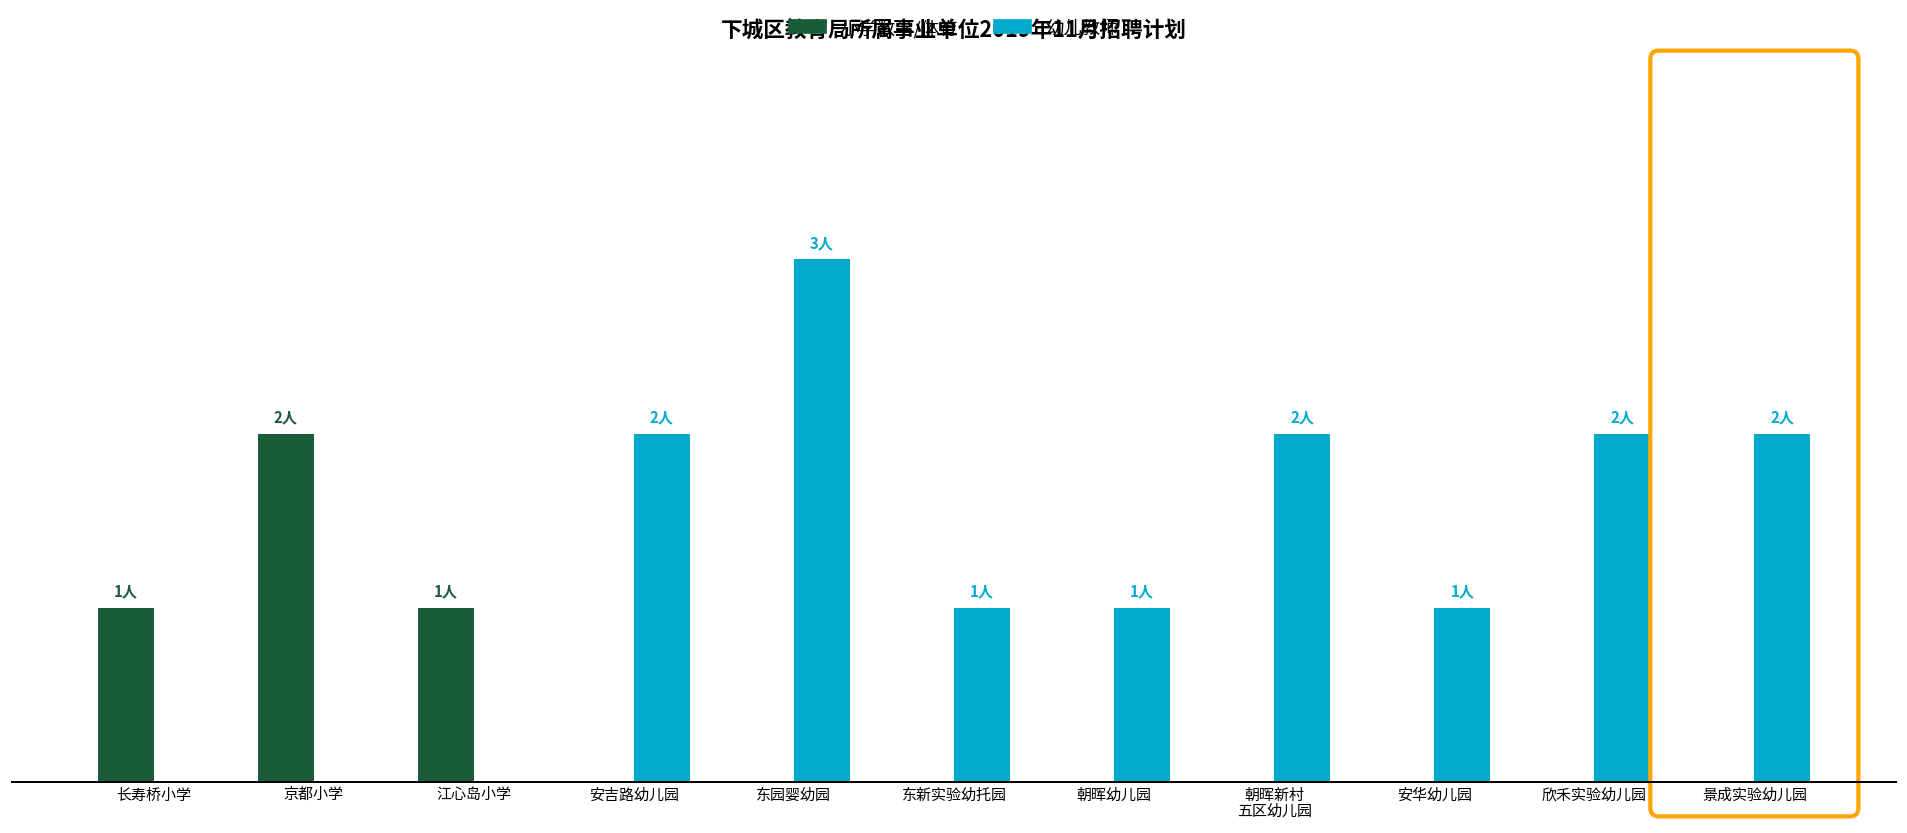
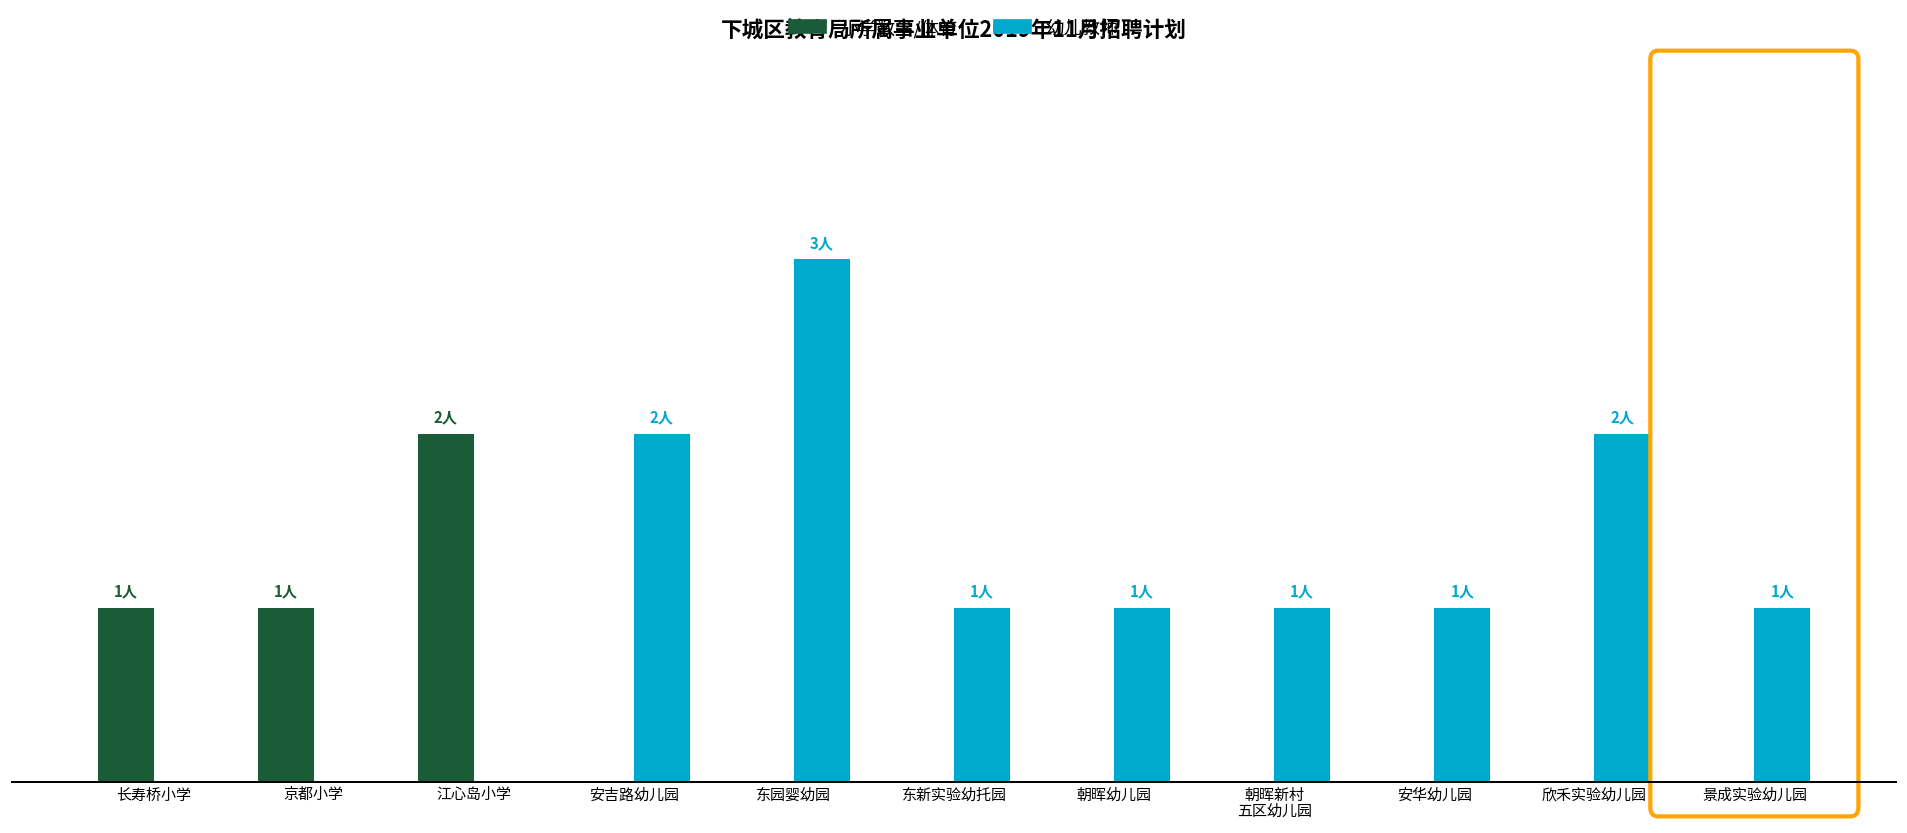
小学数学/体育, 京都小学: 2人 -> 1人
小学数学/体育, 江心岛小学: 1人 -> 2人
幼儿教师, 朝晖新村 五区幼儿园: 2人 -> 1人
幼儿教师, 景成实验幼儿园: 2人 -> 1人
